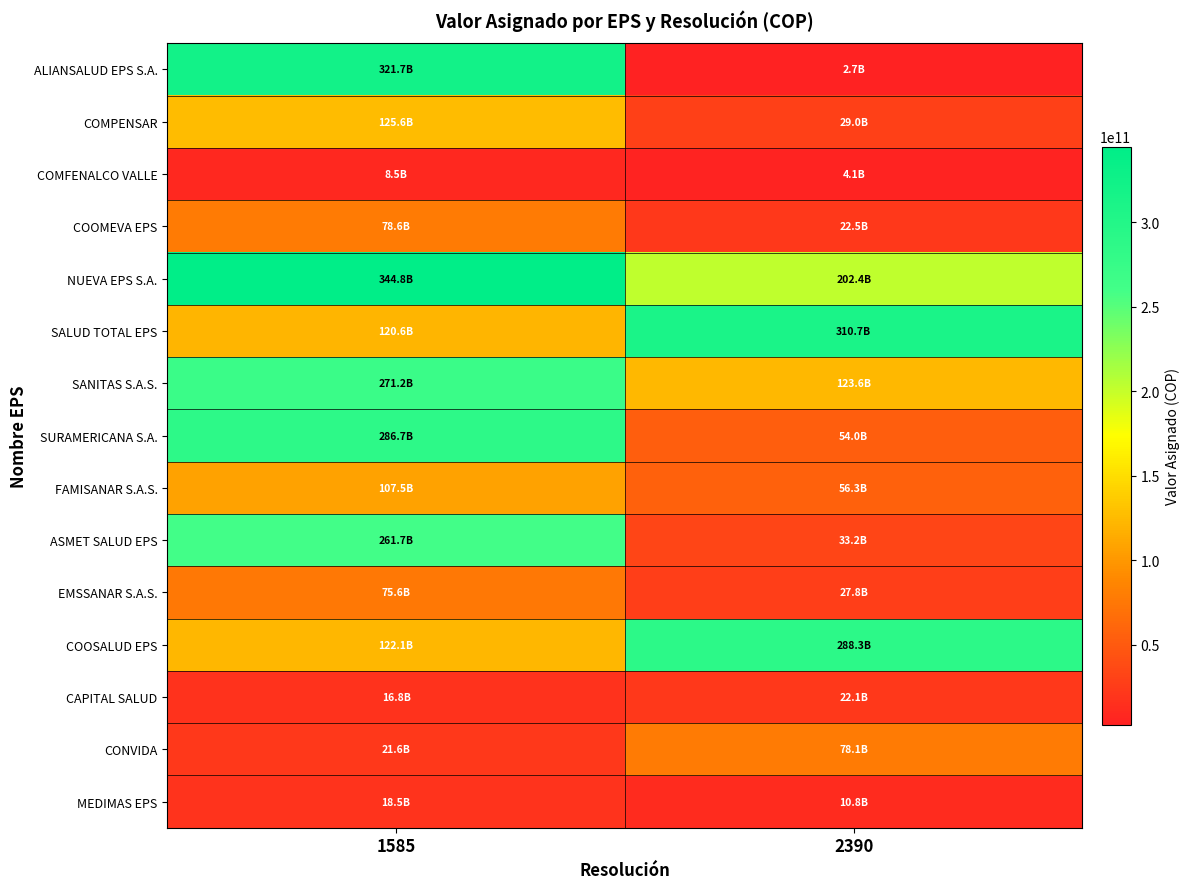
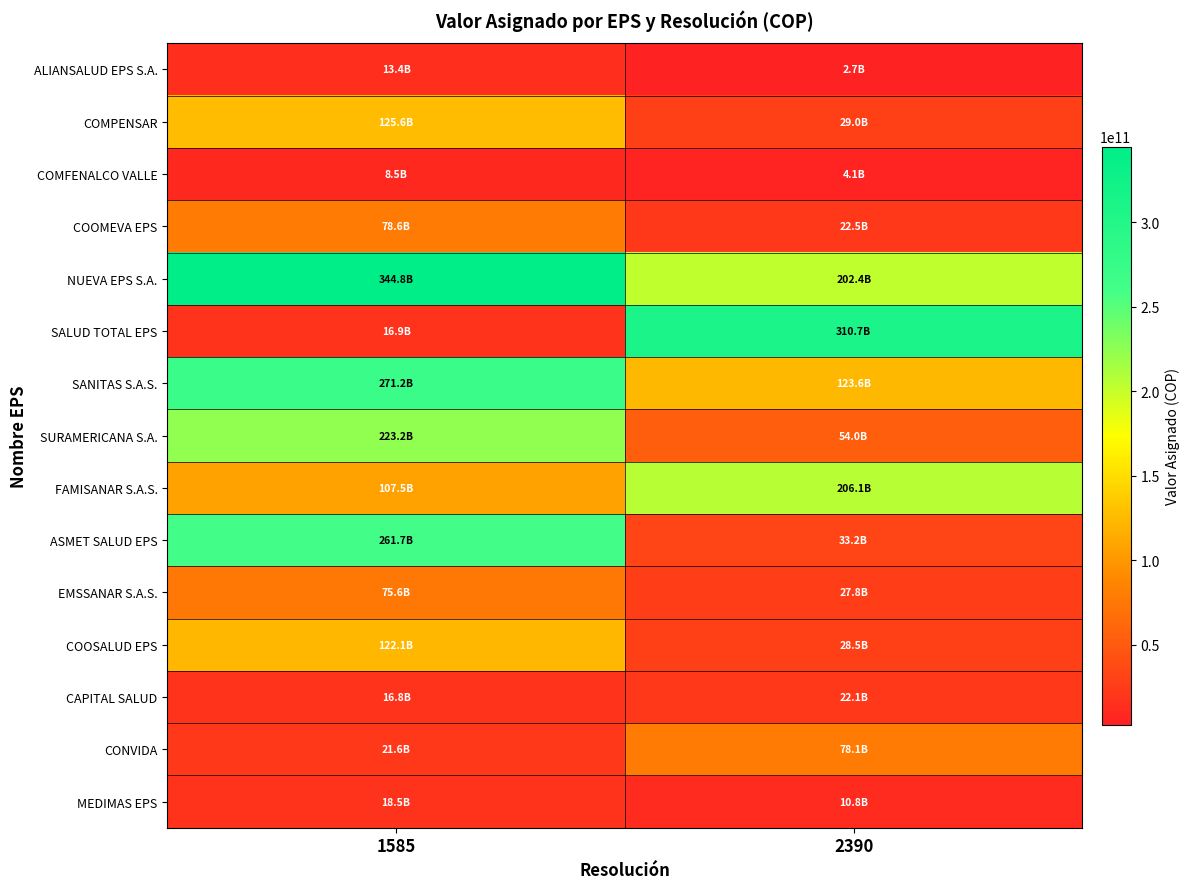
ALIANSALUD EPS S.A., 1585: 321.7B -> 13.4B
SALUD TOTAL EPS, 1585: 120.6B -> 16.9B
SURAMERICANA S.A., 1585: 286.7B -> 223.2B
FAMISANAR S.A.S., 2390: 56.3B -> 206.1B
COOSALUD EPS, 2390: 288.3B -> 28.5B
